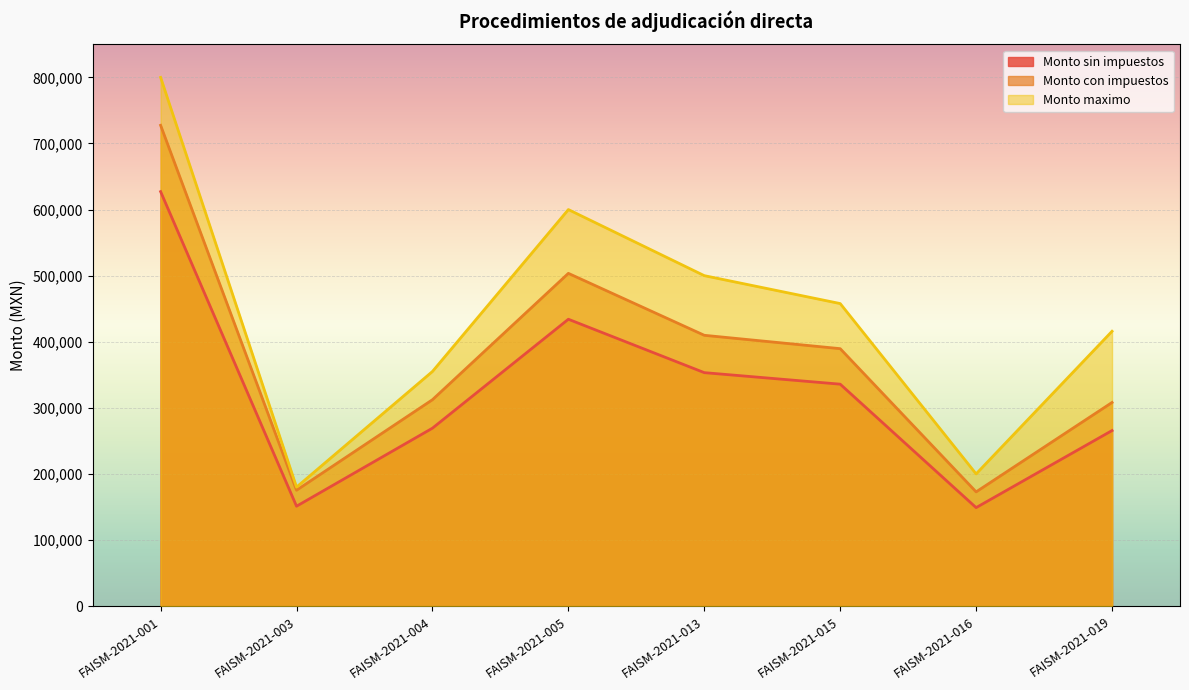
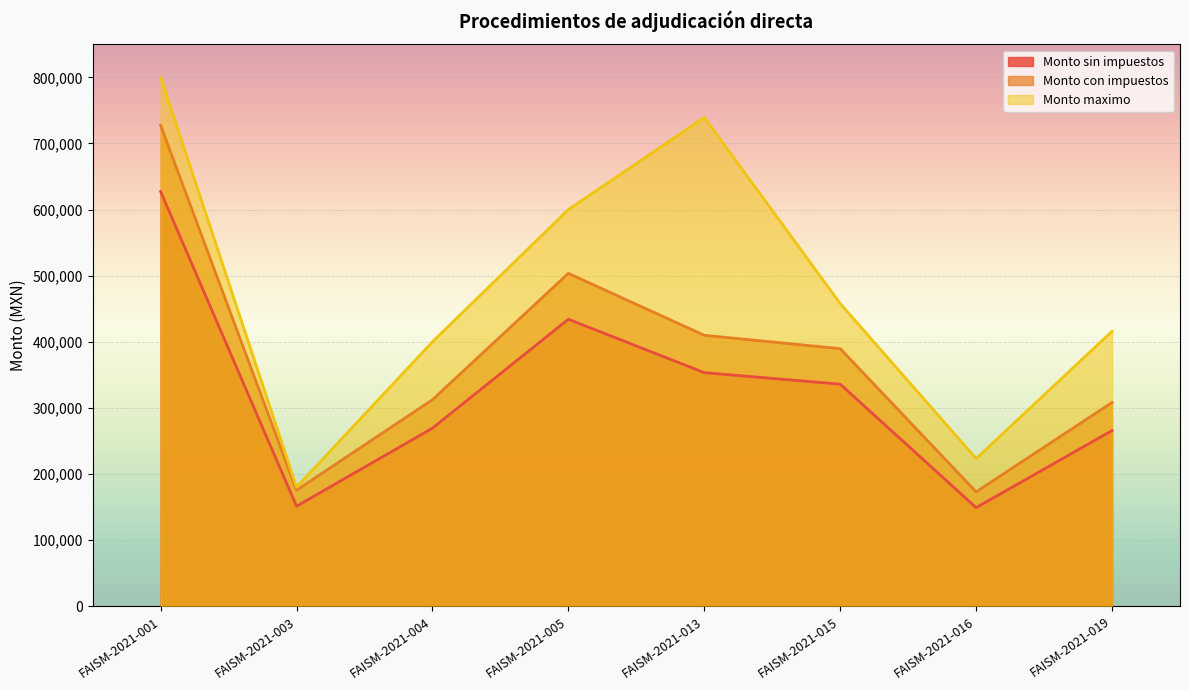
Monto maximo, FAISM-2021-004: 350,000 -> 400,000
Monto maximo, FAISM-2021-013: 500,000 -> 740,000
Monto maximo, FAISM-2021-016: 200,000 -> 220,000
